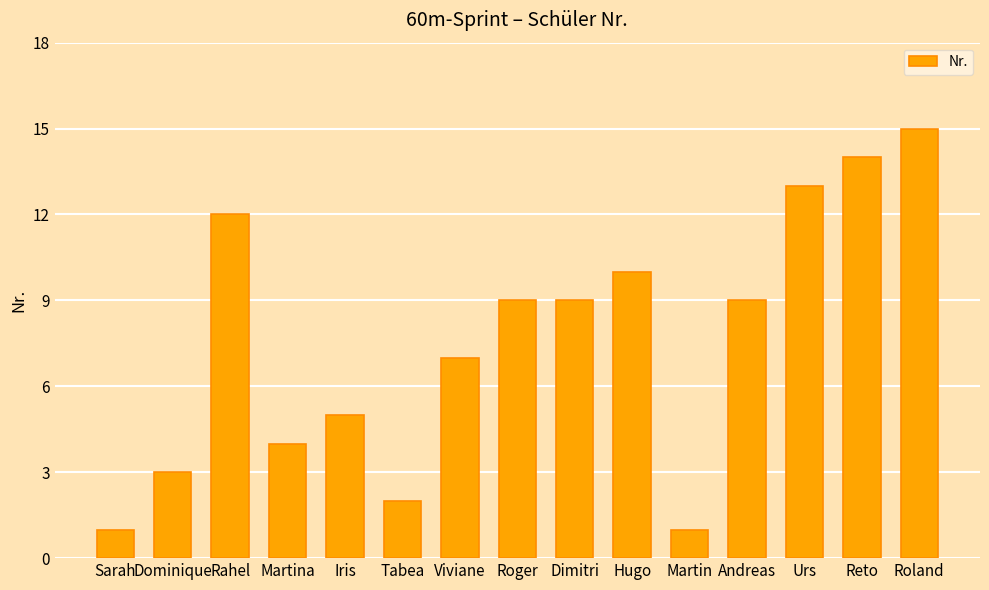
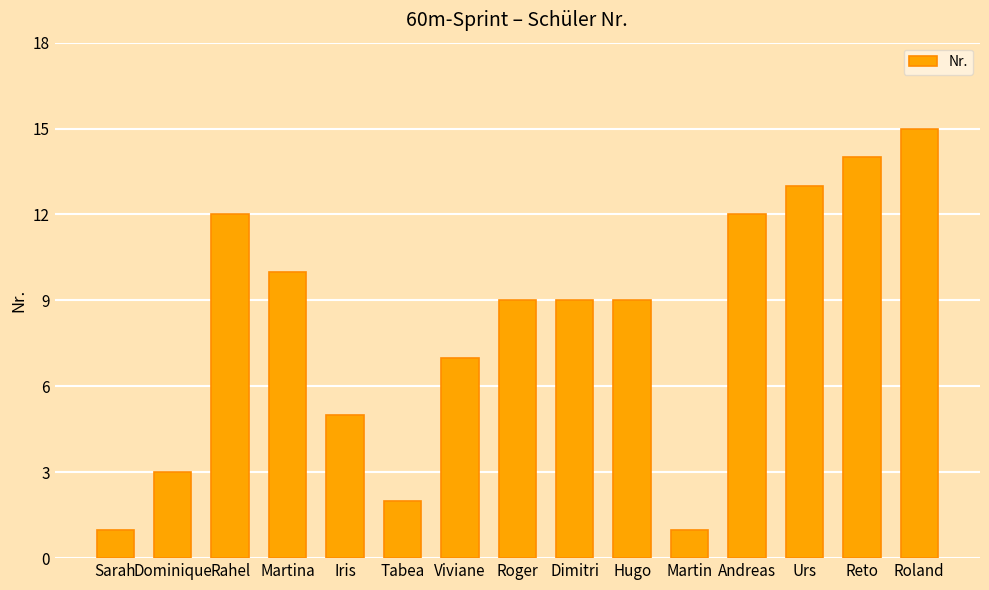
Martina: 4 -> 10
Hugo: 10 -> 9
Andreas: 9 -> 12
